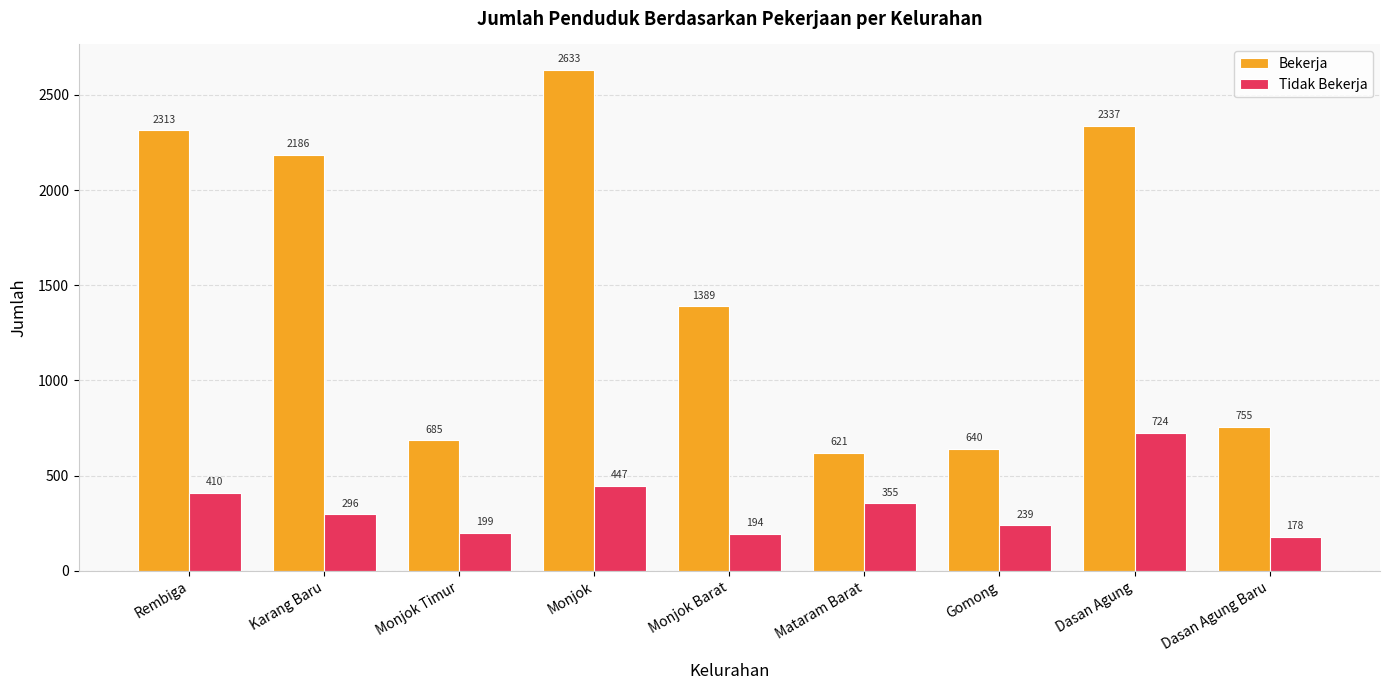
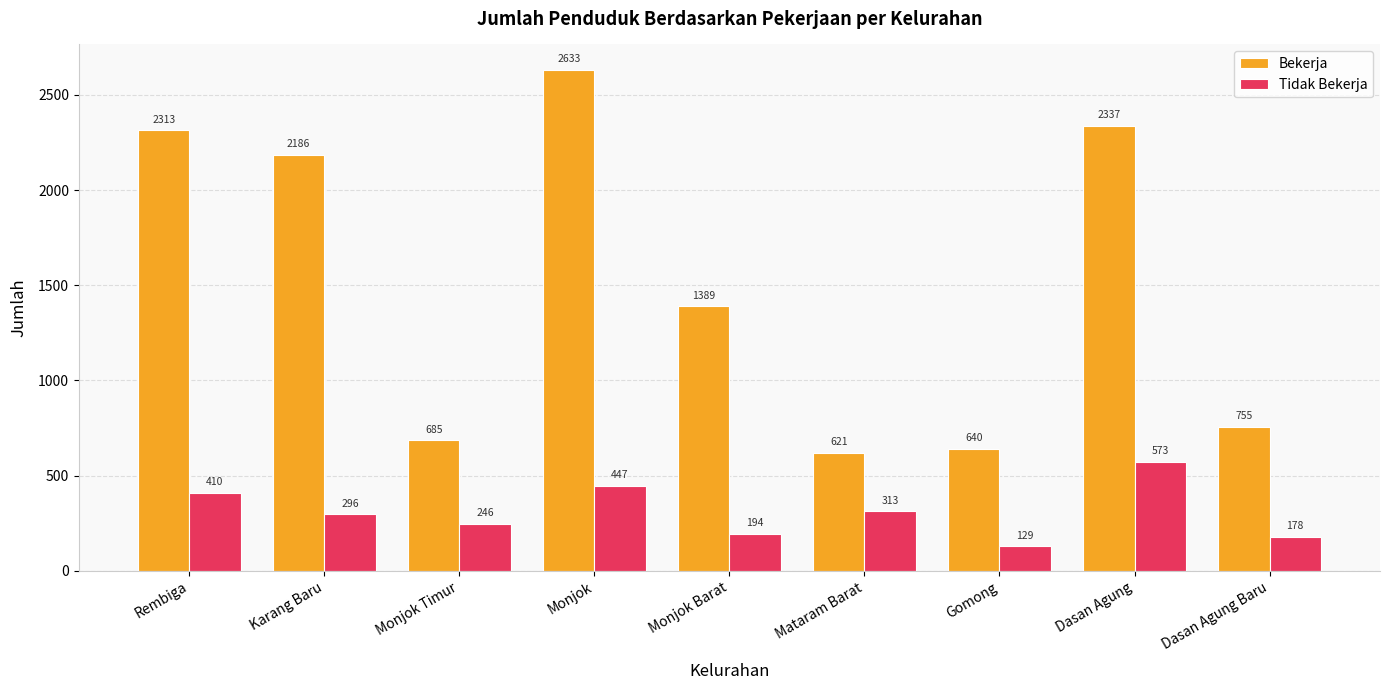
Tidak Bekerja, Monjok Timur: 199 -> 246
Tidak Bekerja, Mataram Barat: 355 -> 313
Tidak Bekerja, Gomong: 239 -> 129
Tidak Bekerja, Dasan Agung: 724 -> 573
